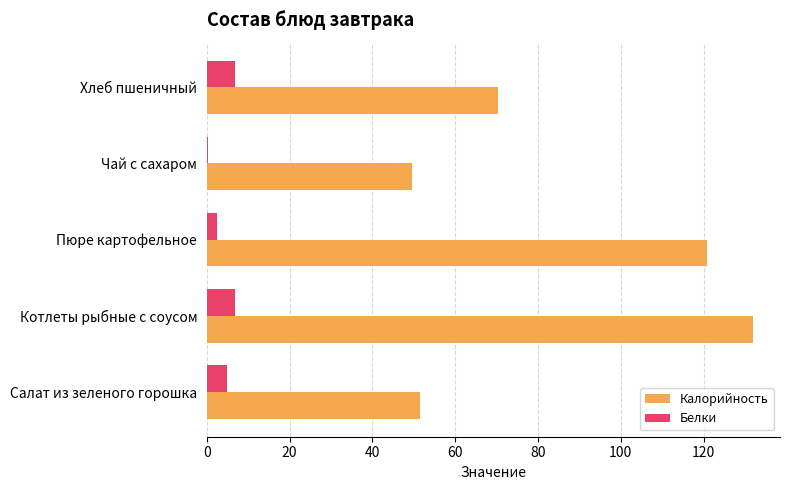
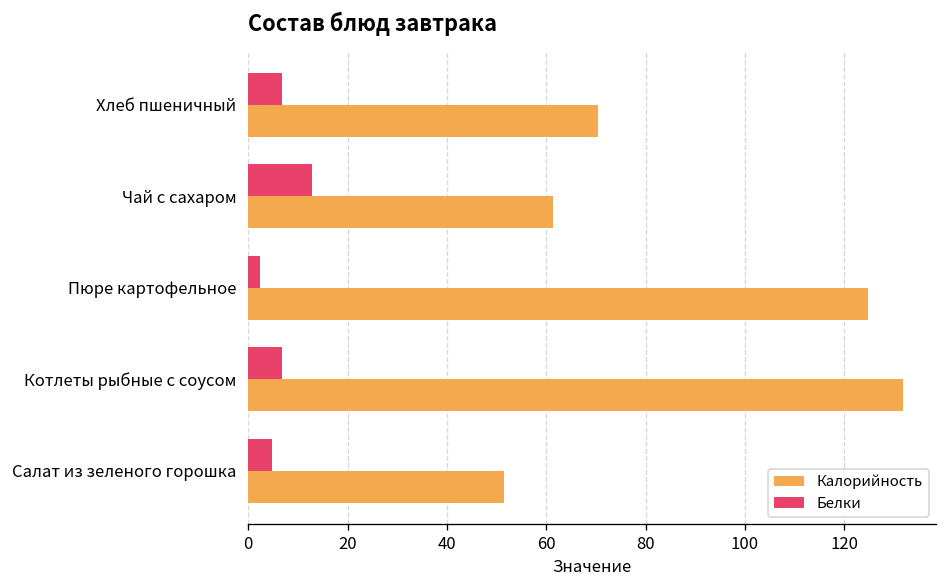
Белки, Чай с сахаром: 0 -> 13
Калорийность, Чай с сахаром: 50 -> 61
Калорийность, Пюре картофельное: 121 -> 125
